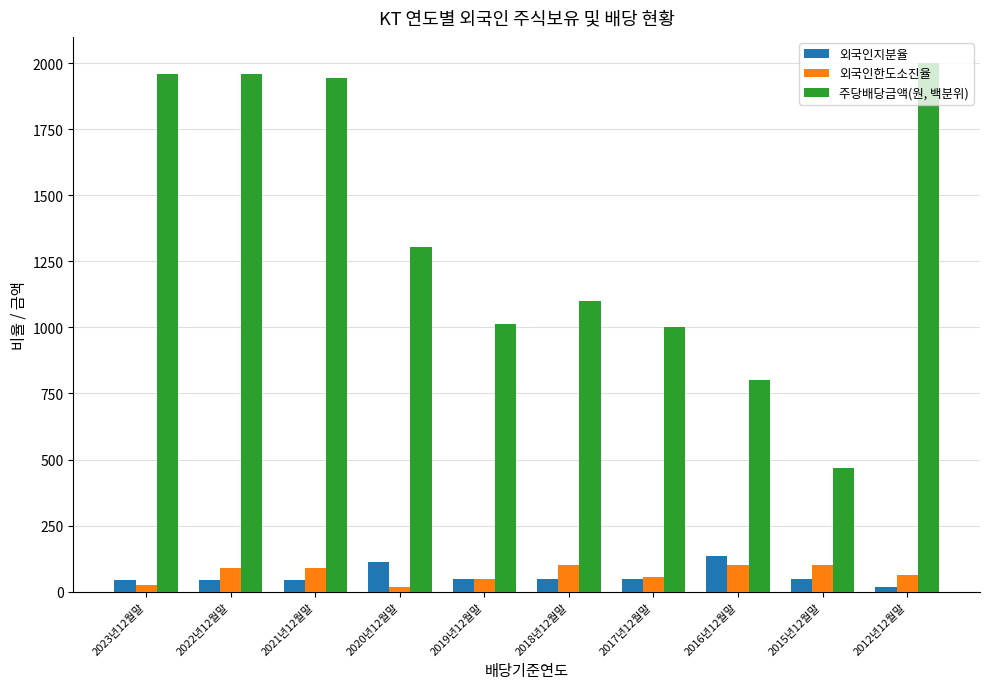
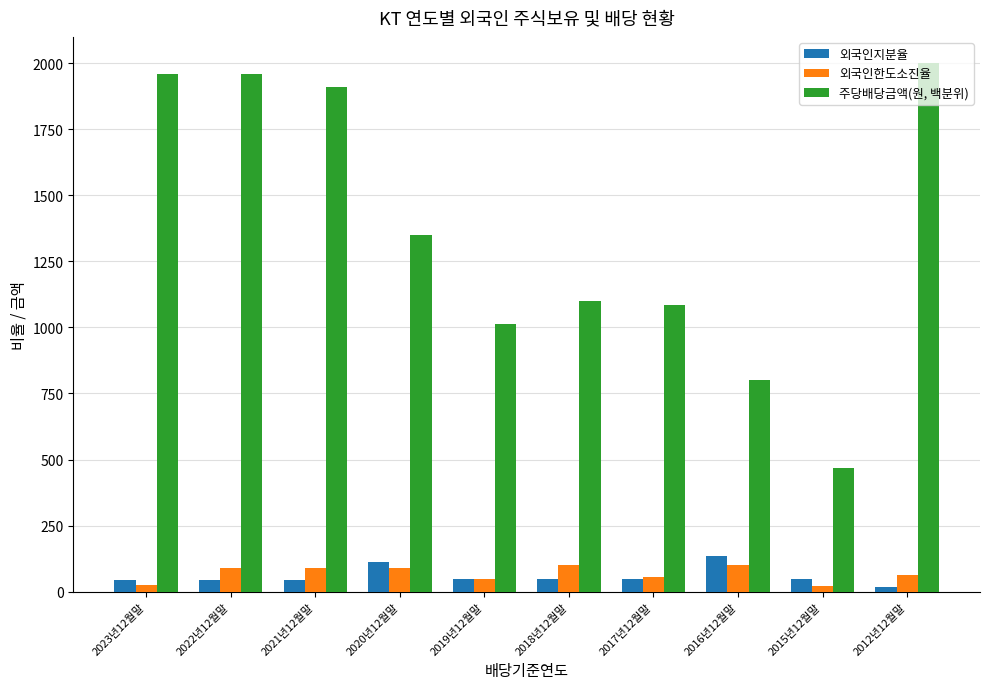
주당배당금액(원, 백분위), 2021년12월말: 1950 -> 1910
외국인한도소진율, 2020년12월말: 20 -> 90
주당배당금액(원, 백분위), 2020년12월말: 1310 -> 1350
주당배당금액(원, 백분위), 2017년12월말: 1000 -> 1080
외국인한도소진율, 2015년12월말: 100 -> 20
